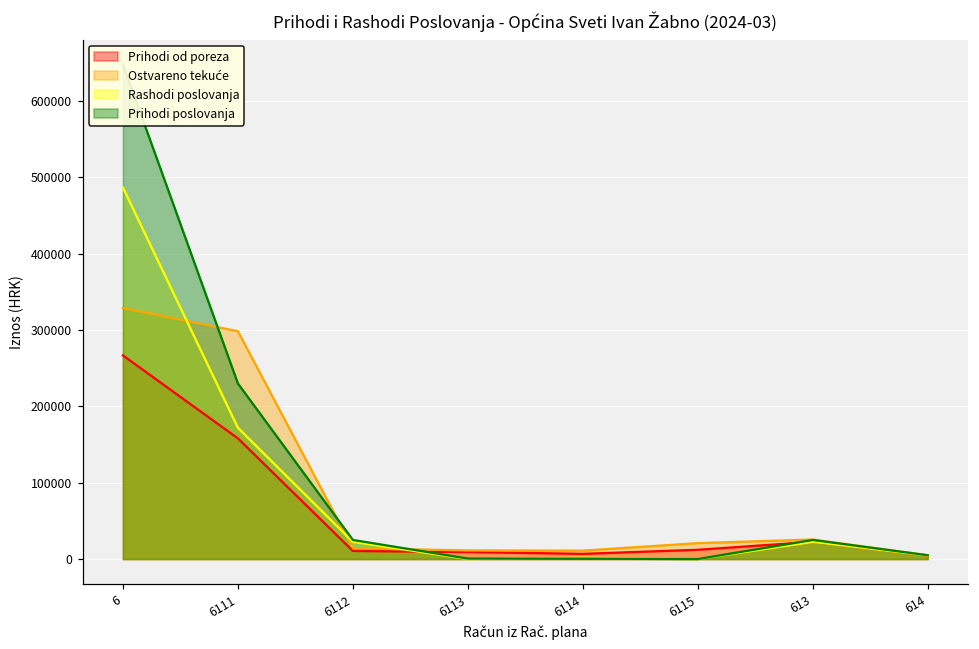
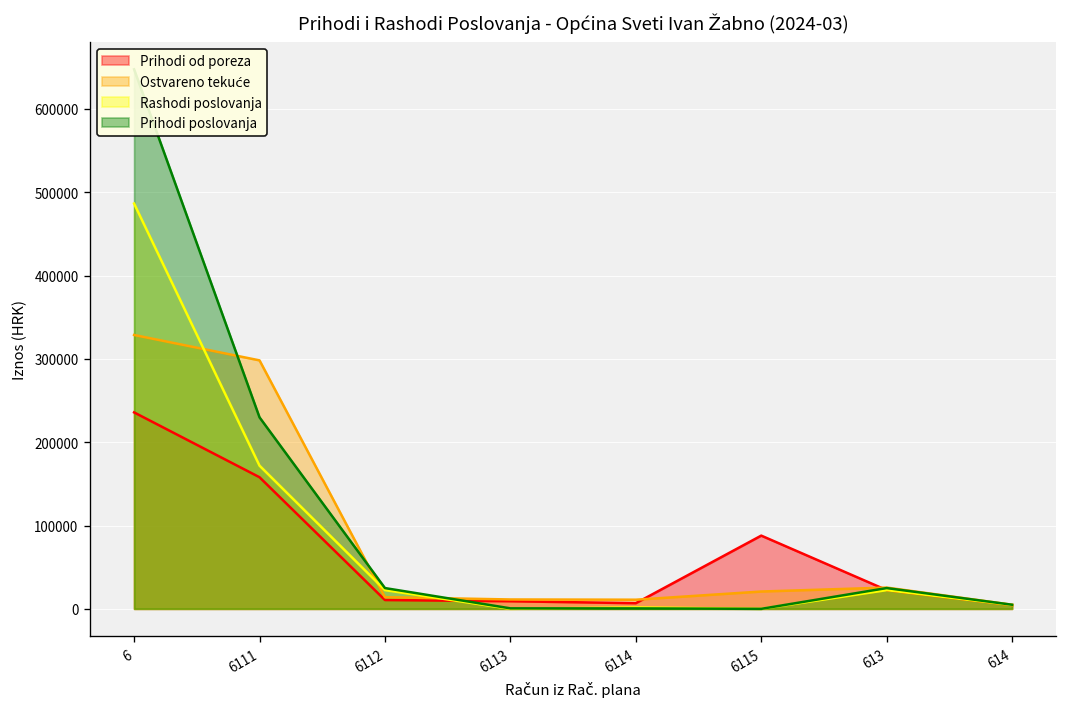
Prihodi od poreza, 6: 270000 -> 240000
Prihodi od poreza, 6115: 10000 -> 90000
